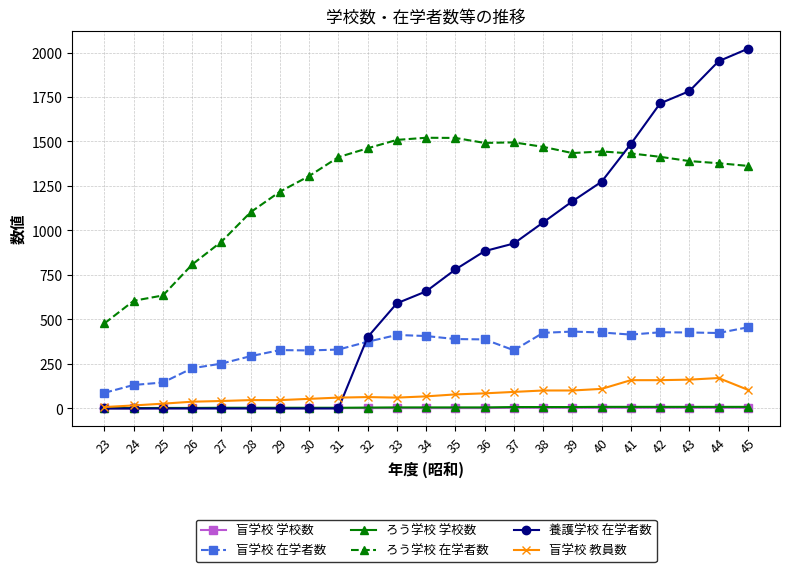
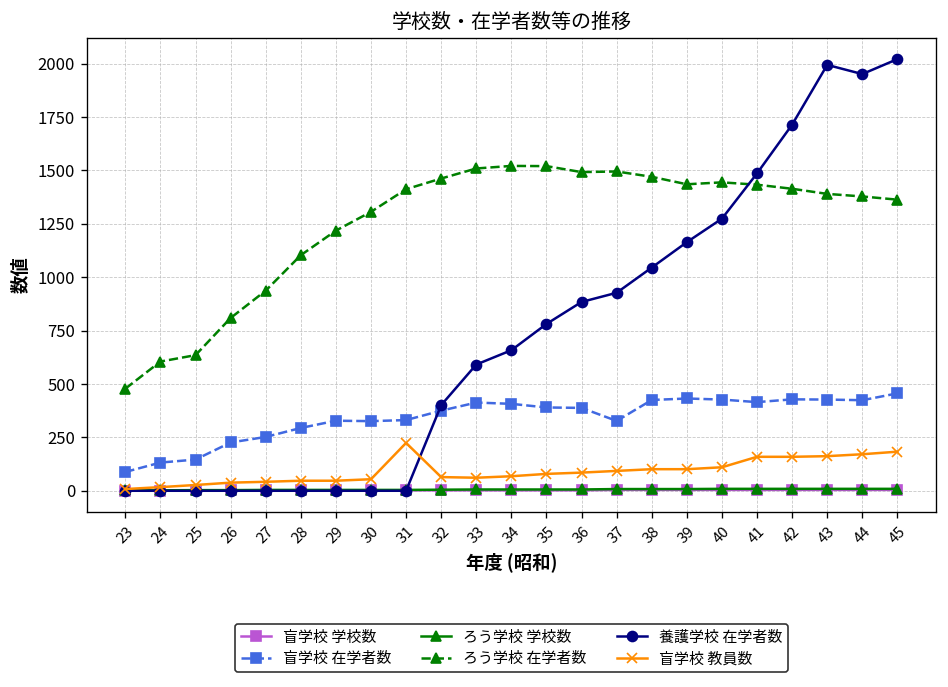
盲学校 教員数, 31: 60 -> 220
養護学校 在学者数, 43: 1780 -> 1990
盲学校 教員数, 45: 110 -> 180
